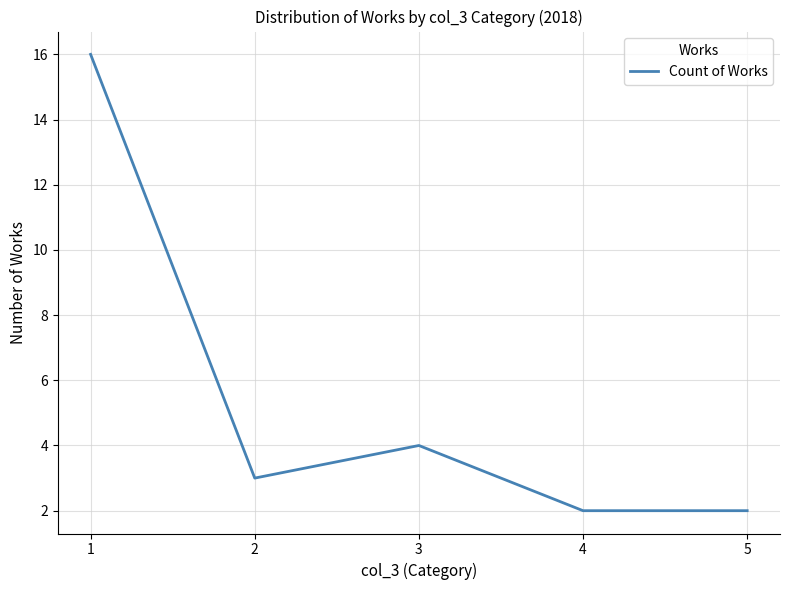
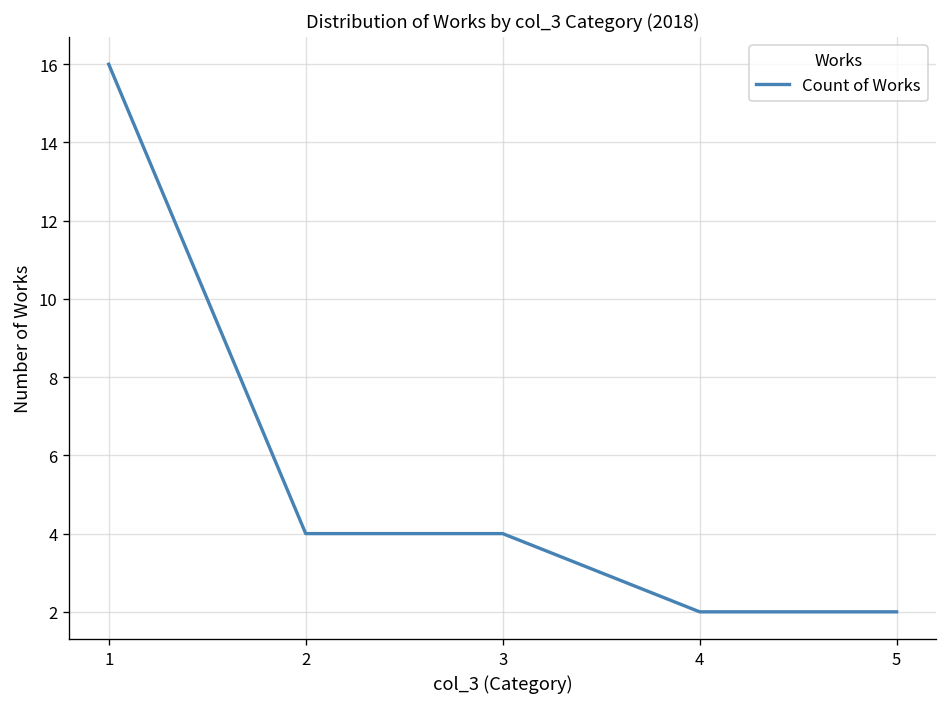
2: 3 -> 4
